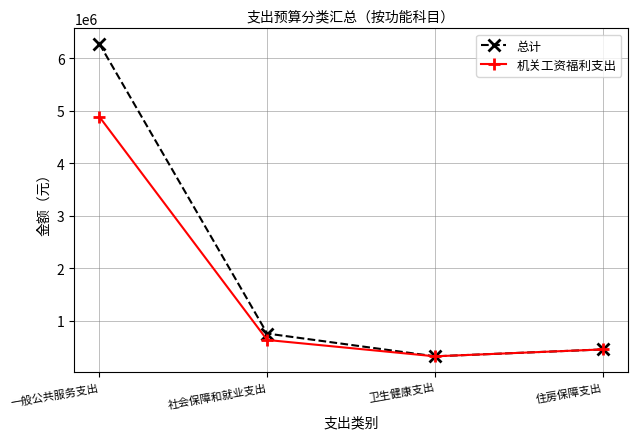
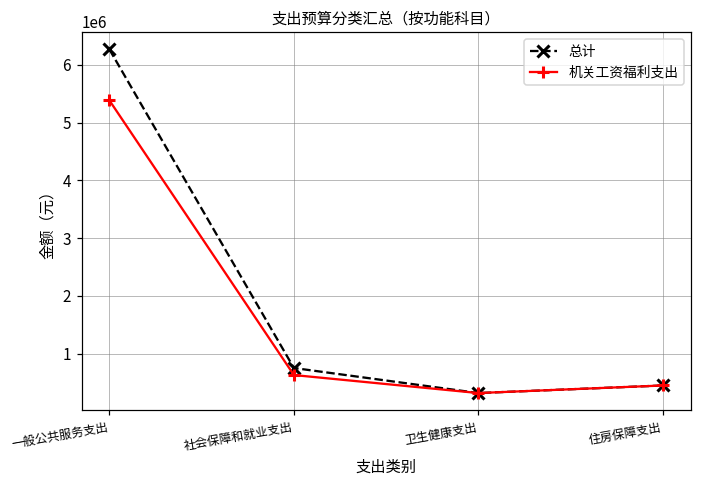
机关工资福利支出, 一般公共服务支出: 4900000 -> 5400000
